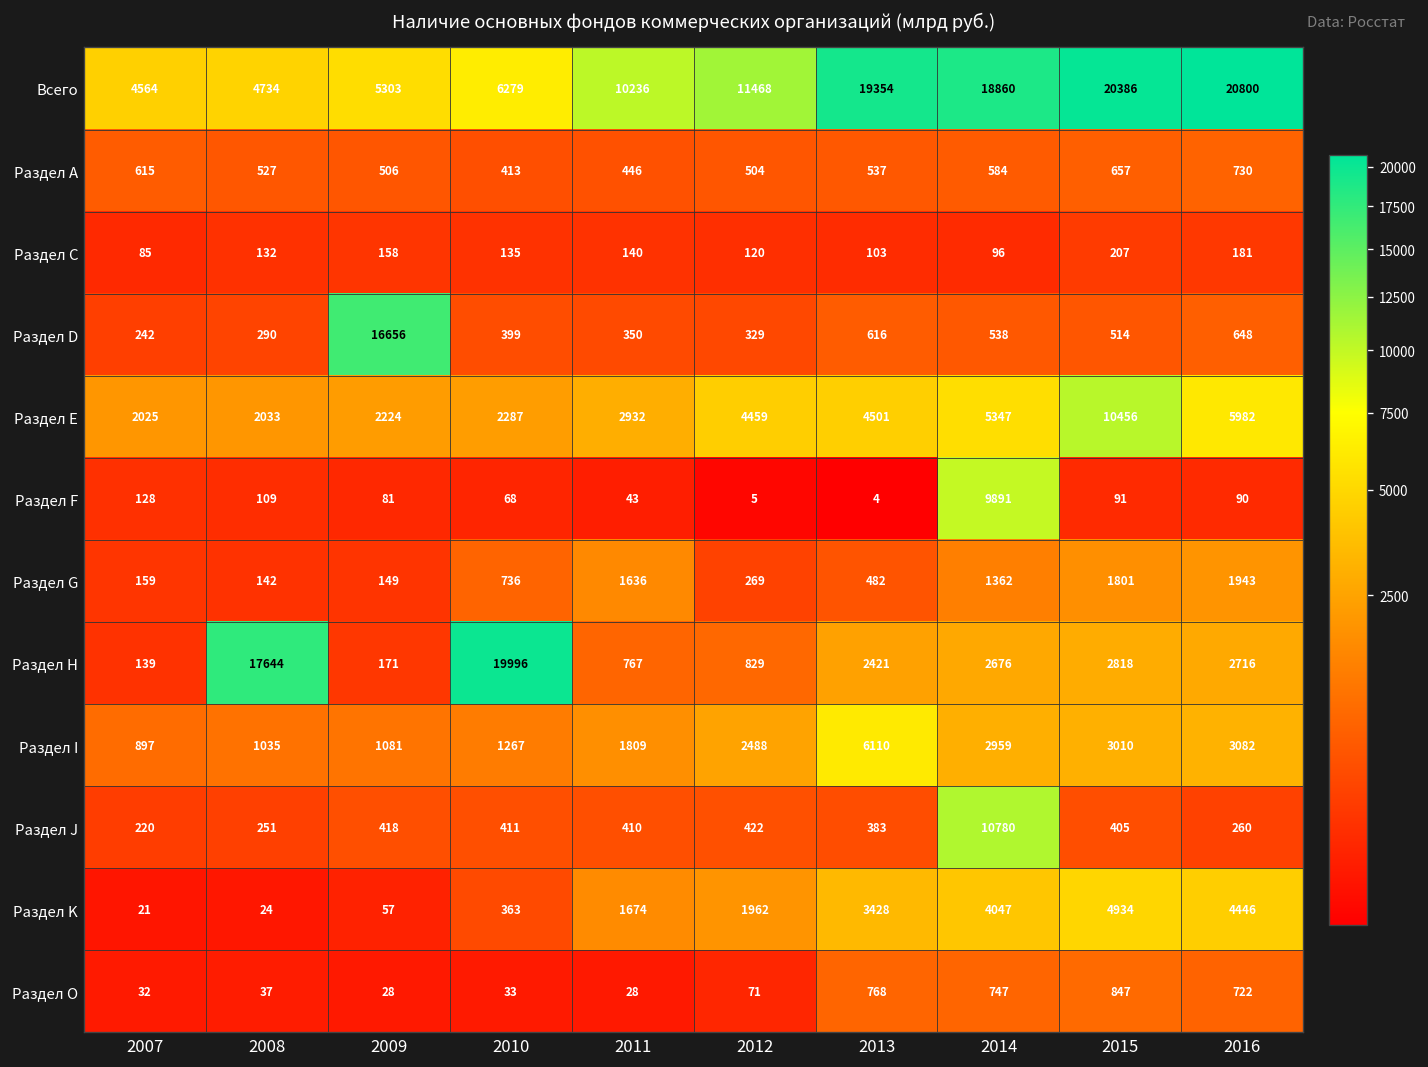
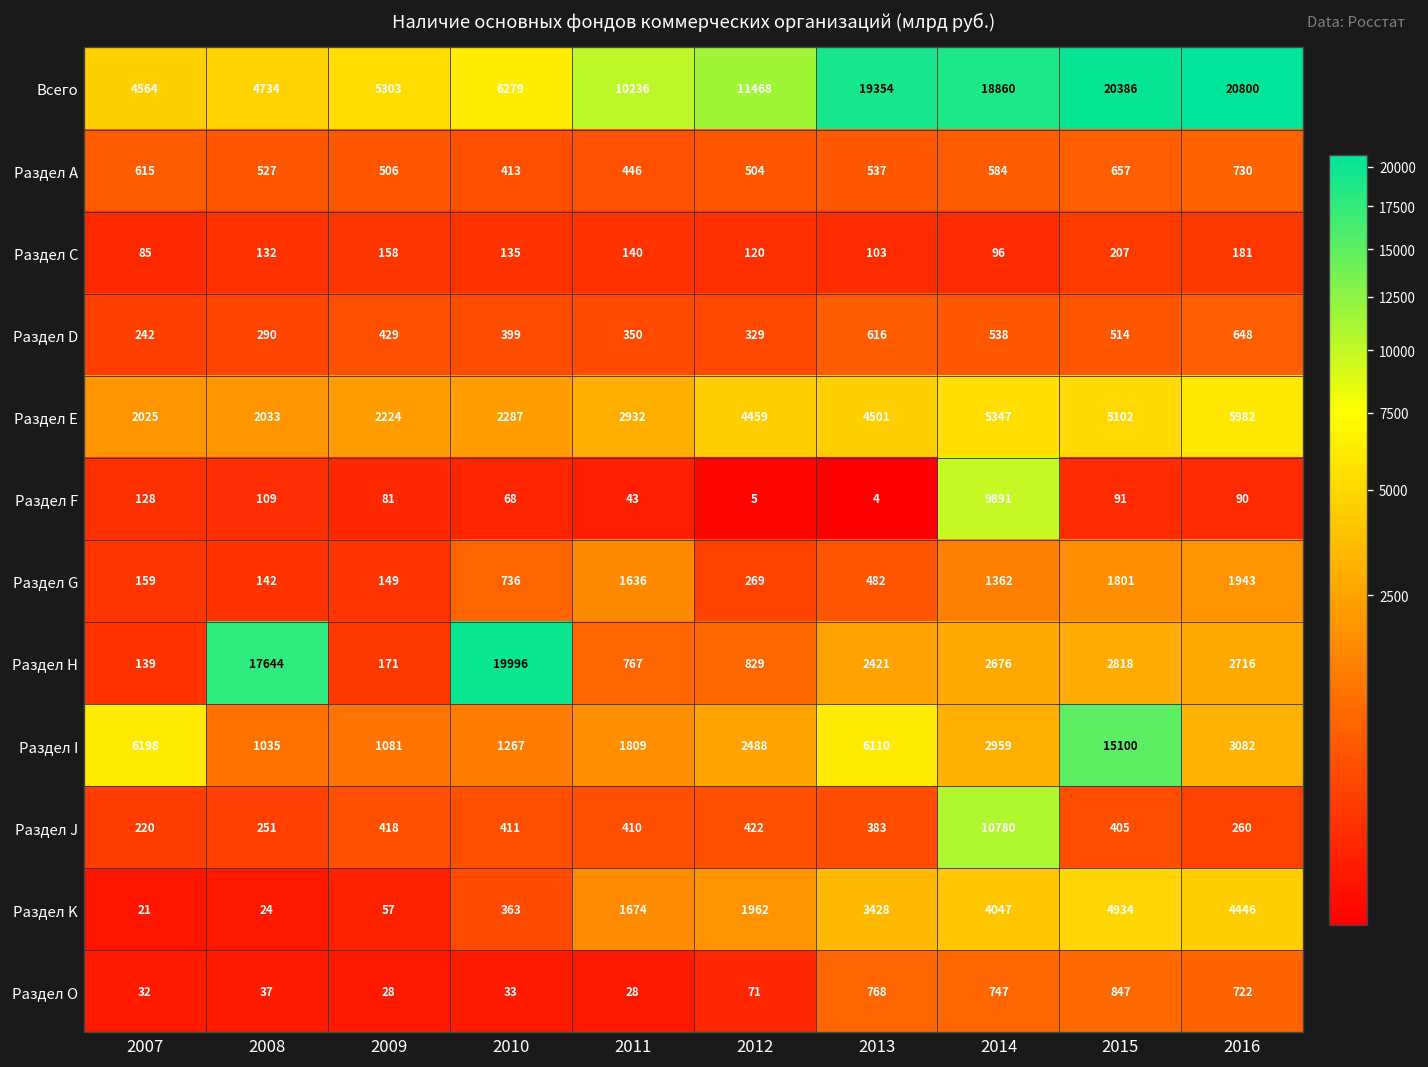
Раздел D, 2009: 16656 -> 429
Раздел Е, 2015: 10456 -> 5102
Раздел I, 2007: 897 -> 6198
Раздел I, 2015: 3010 -> 15100
